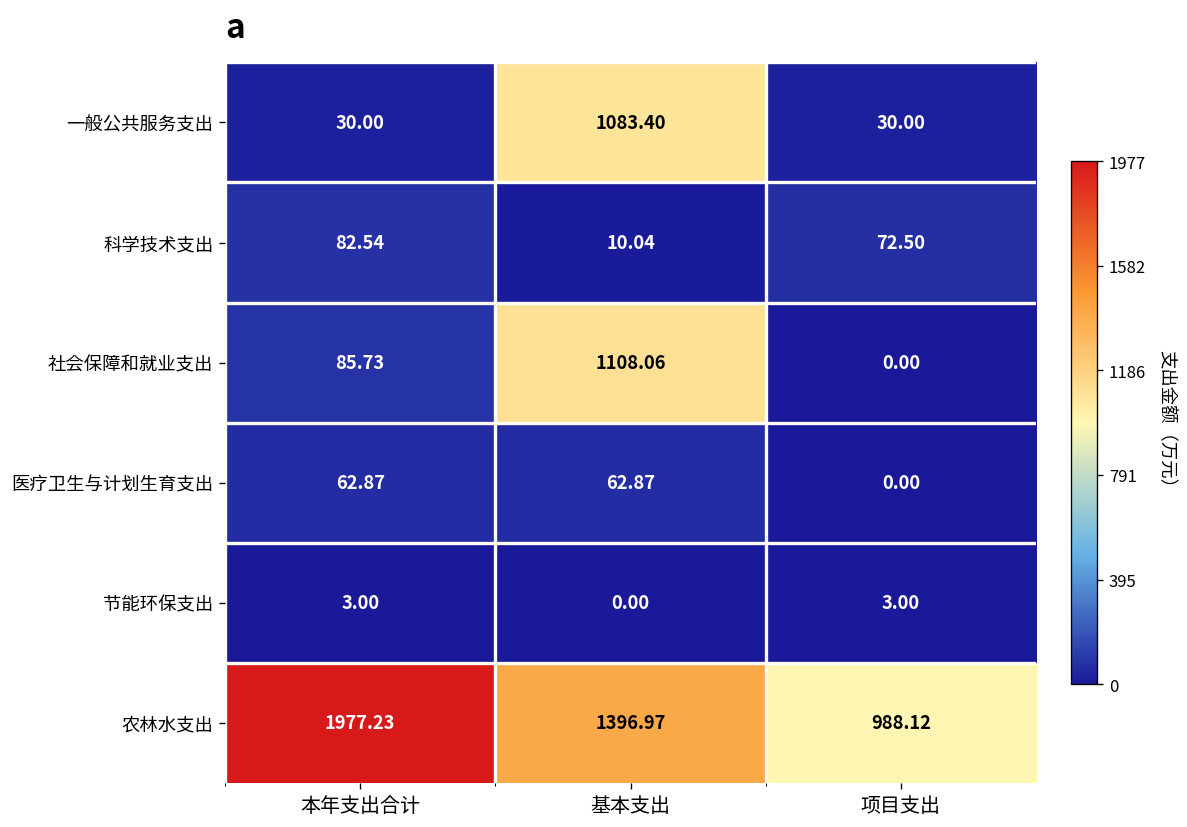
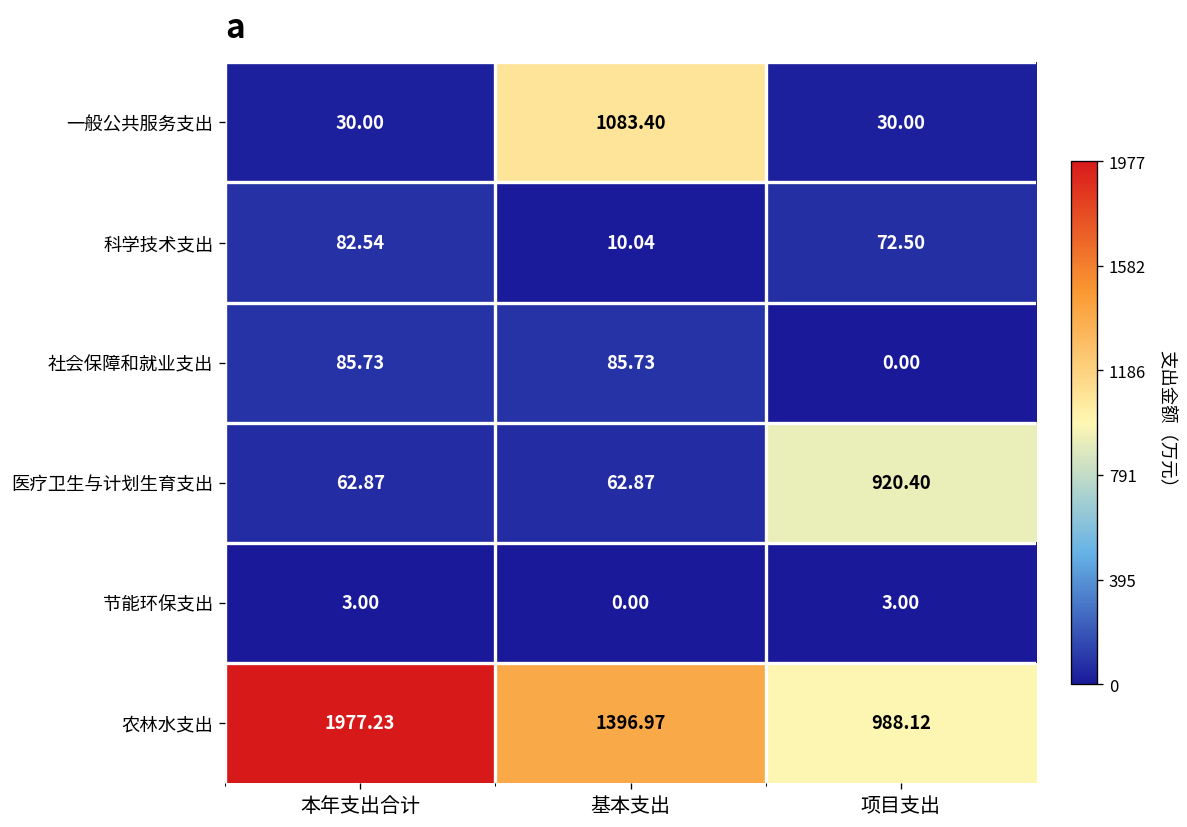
社会保障和就业支出, 基本支出: 1108.06 -> 85.73
医疗卫生与计划生育支出, 项目支出: 0.00 -> 920.40
